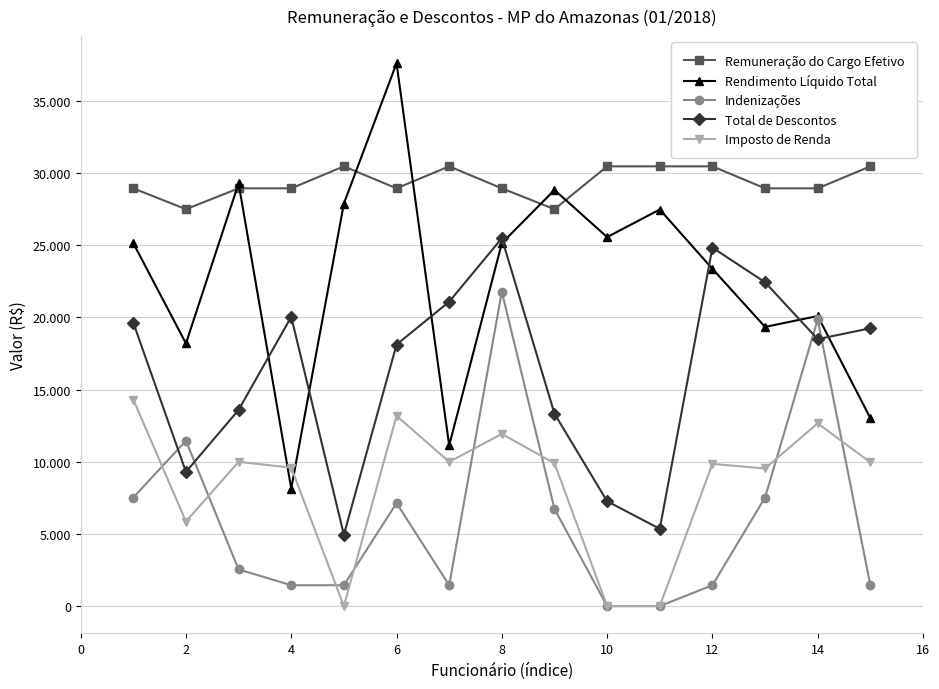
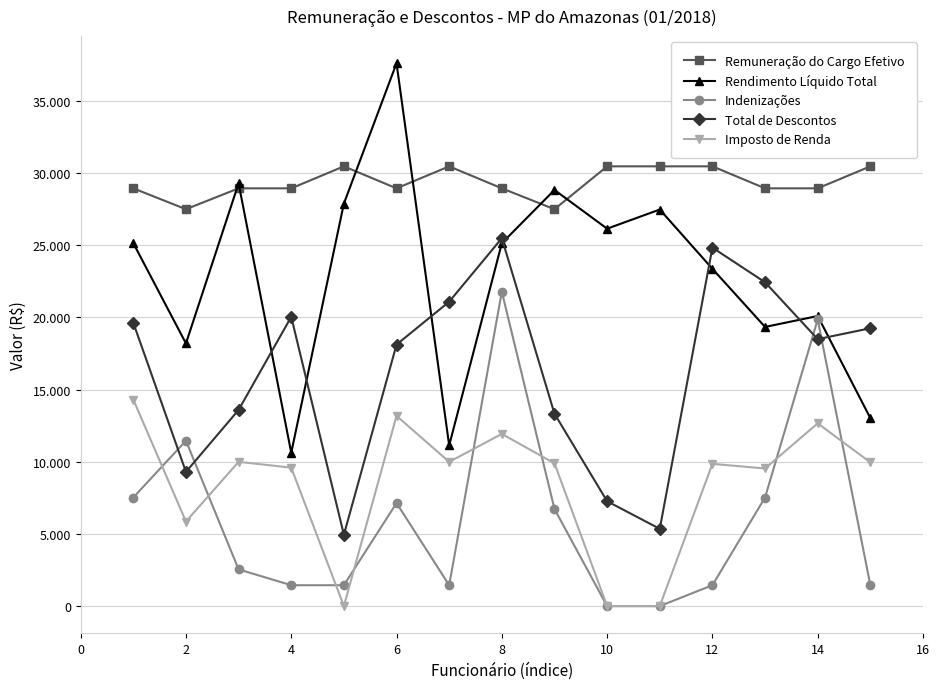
Rendimento Líquido Total, 4: 8.1 -> 10.6
Rendimento Líquido Total, 10: 25.6 -> 26.2
